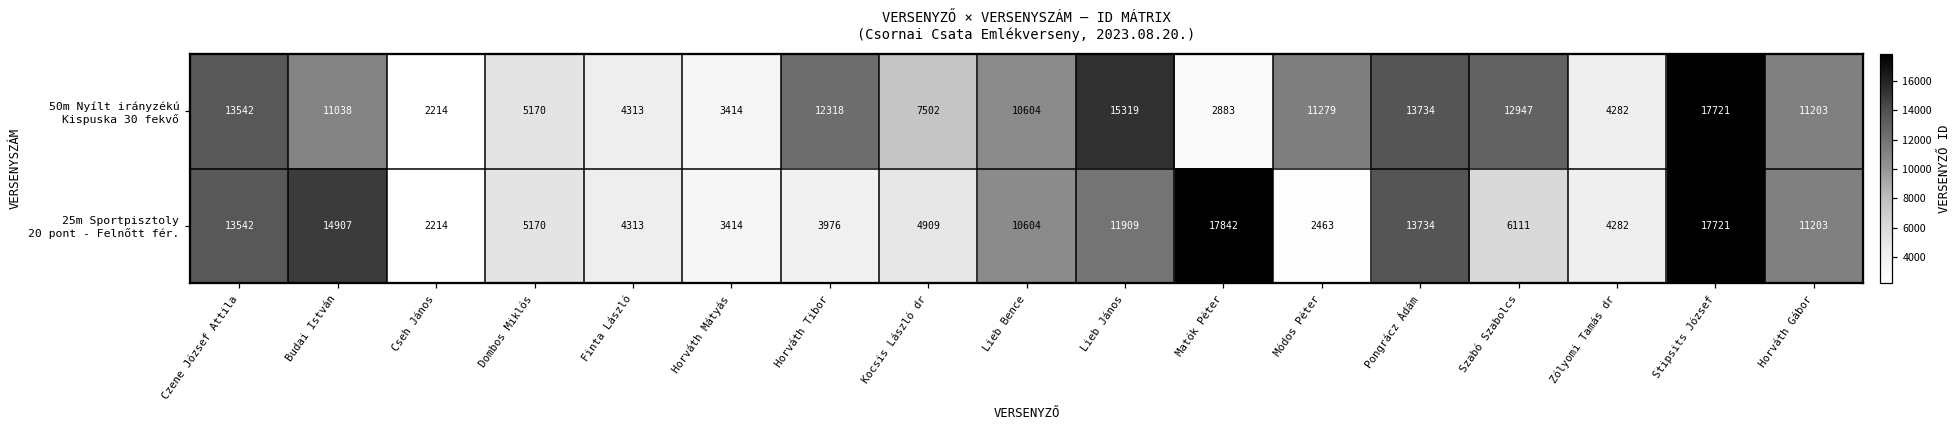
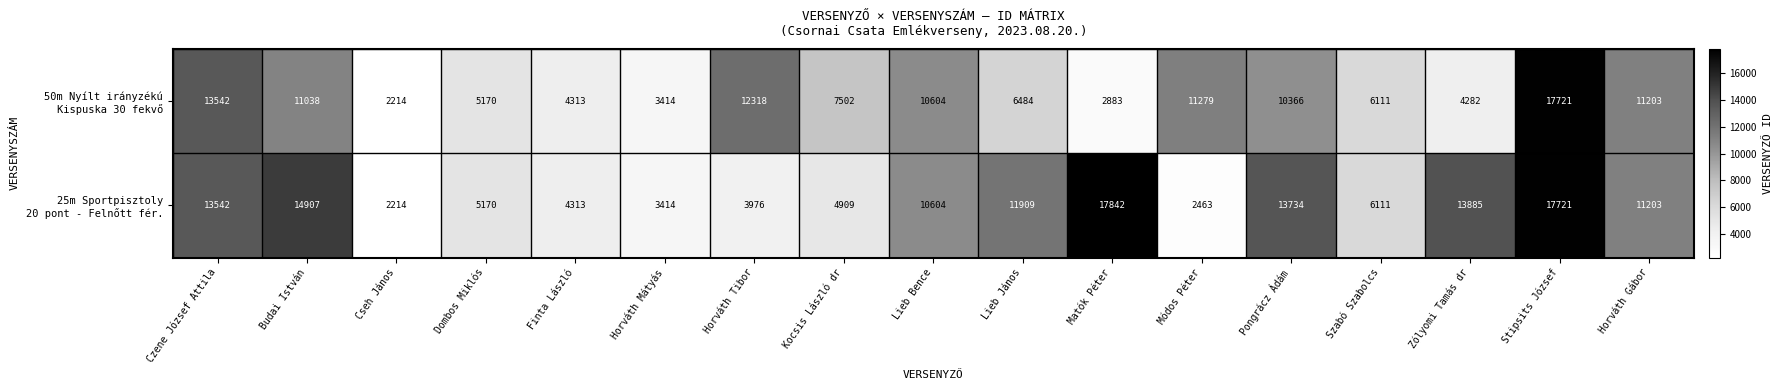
50m Nyílt irányzékú Kispuska 30 fekvő, Lieb János: 15319 -> 6484
50m Nyílt irányzékú Kispuska 30 fekvő, Pongrácz Ádám: 13734 -> 10366
50m Nyílt irányzékú Kispuska 30 fekvő, Szabó Szabolcs: 12947 -> 6111
25m Sportpisztoly 20 pont - Felnőtt fér., Zólyomi Tamás dr: 4282 -> 13885
